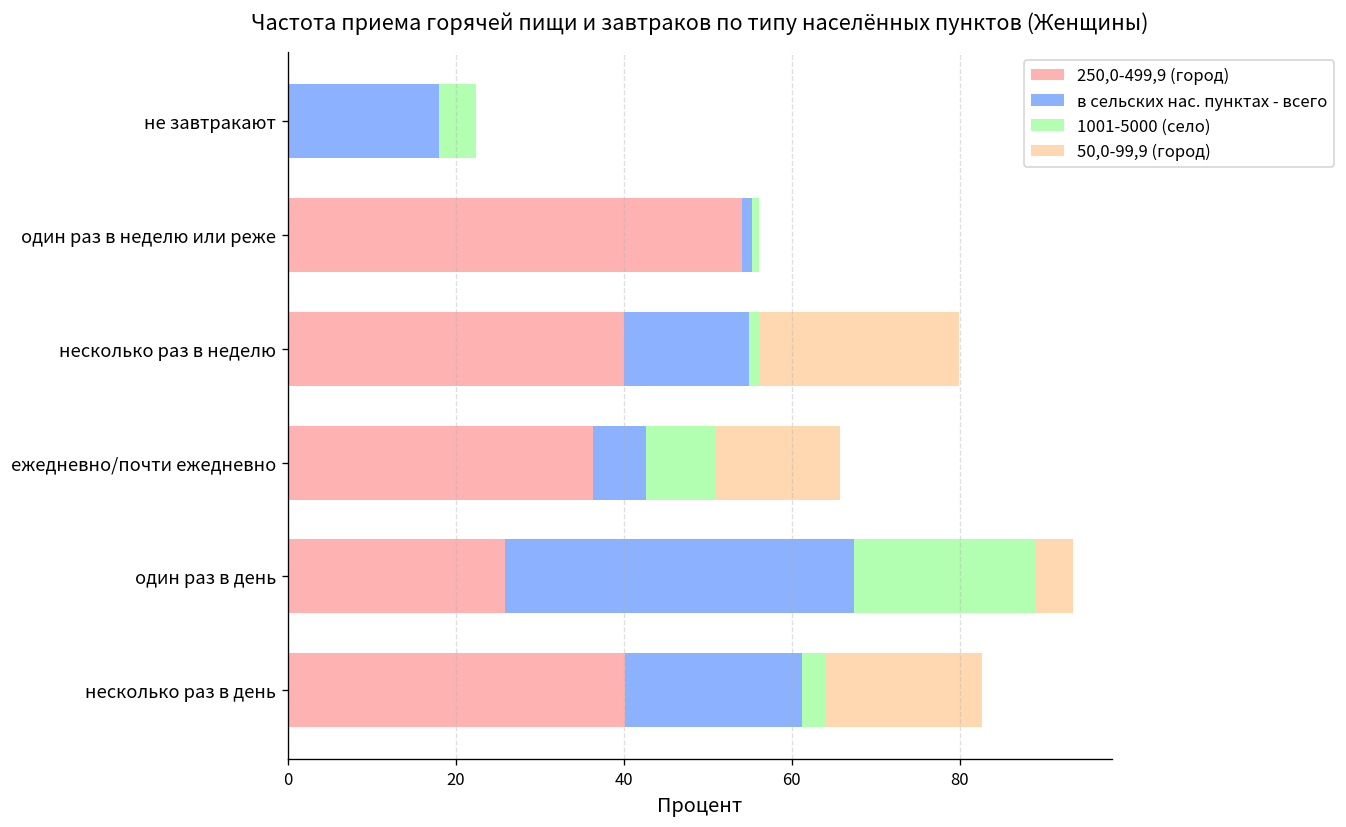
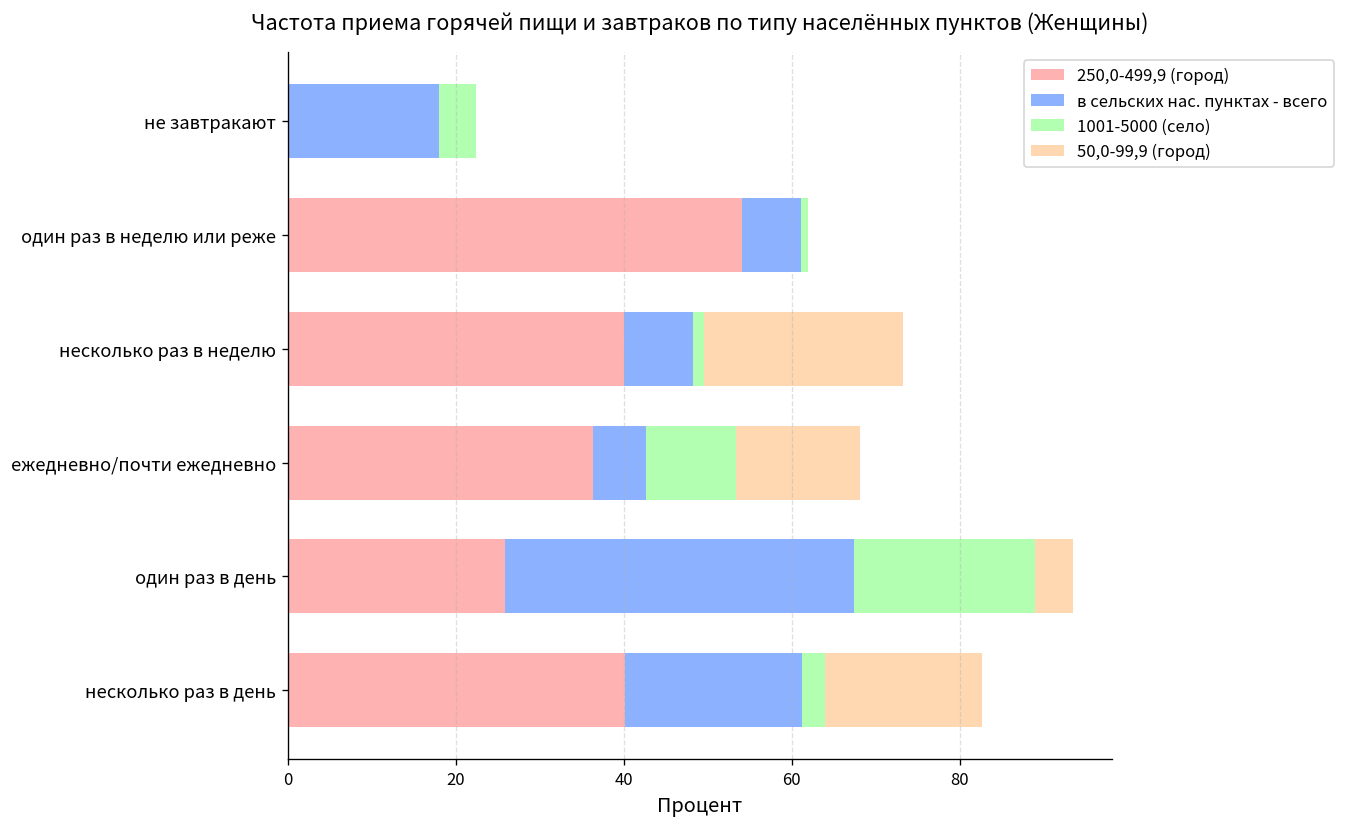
в сельских нас. пунктах - всего, один раз в неделю или реже: 1 -> 7
в сельских нас. пунктах - всего, несколько раз в неделю: 15 -> 8
1001-5000 (село), ежедневно/почти ежедневно: 8 -> 11
